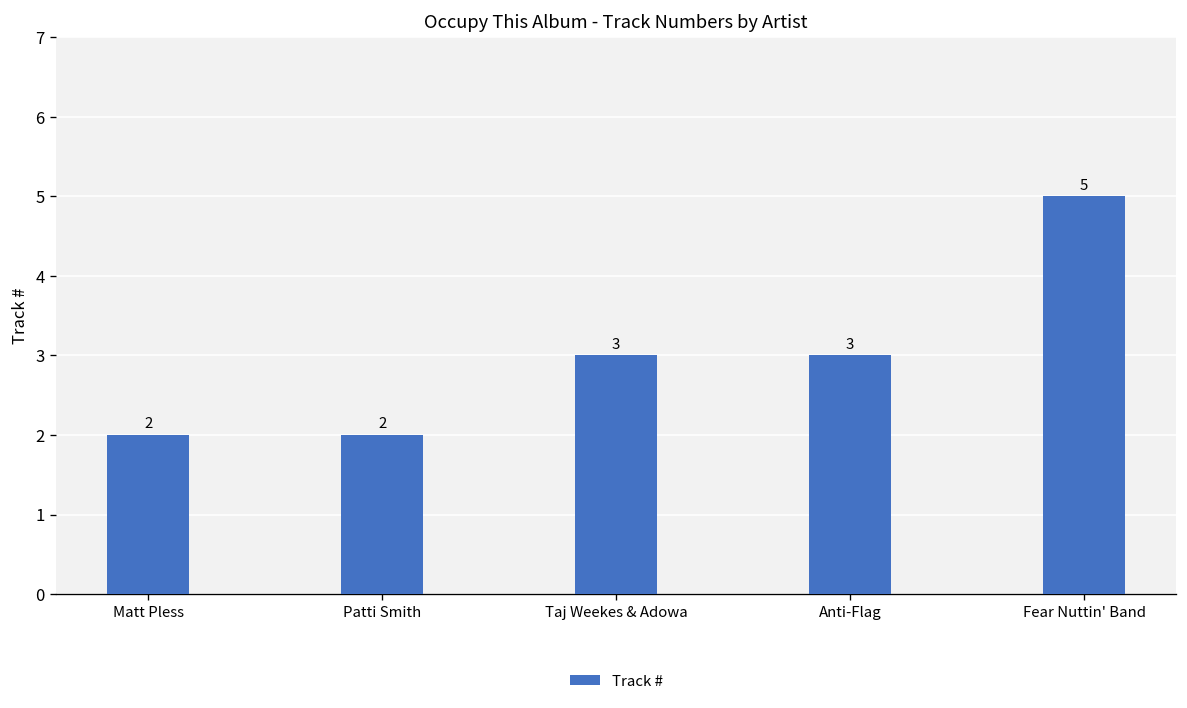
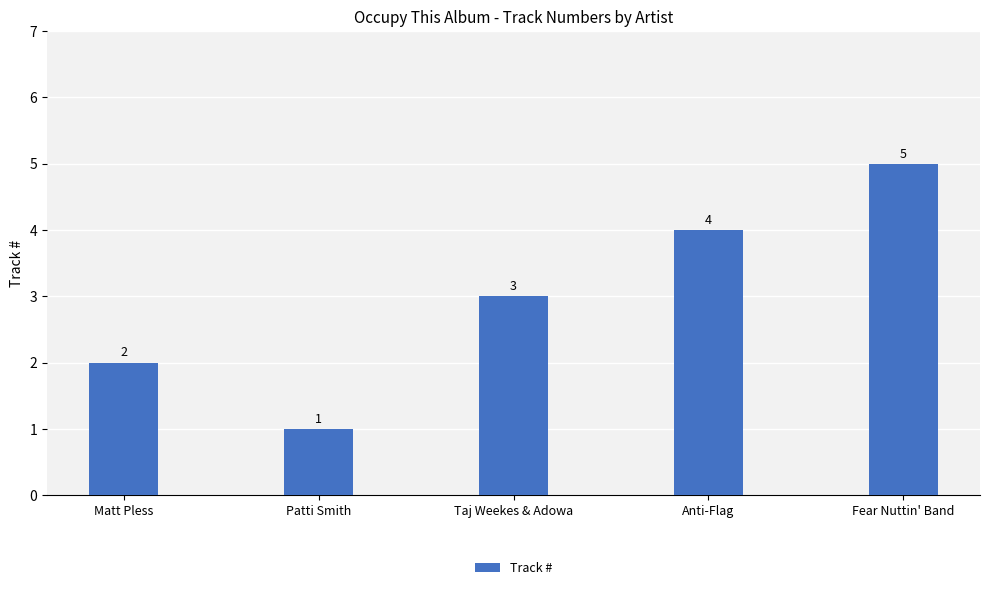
Patti Smith: 2 -> 1
Anti-Flag: 3 -> 4
